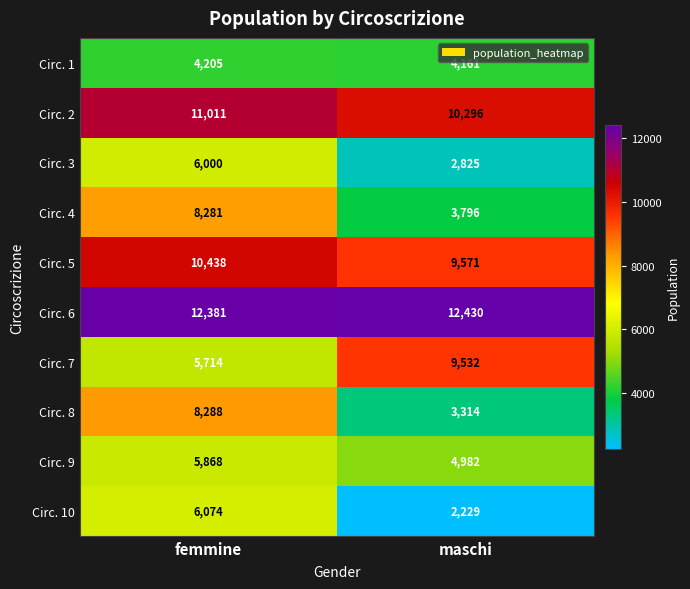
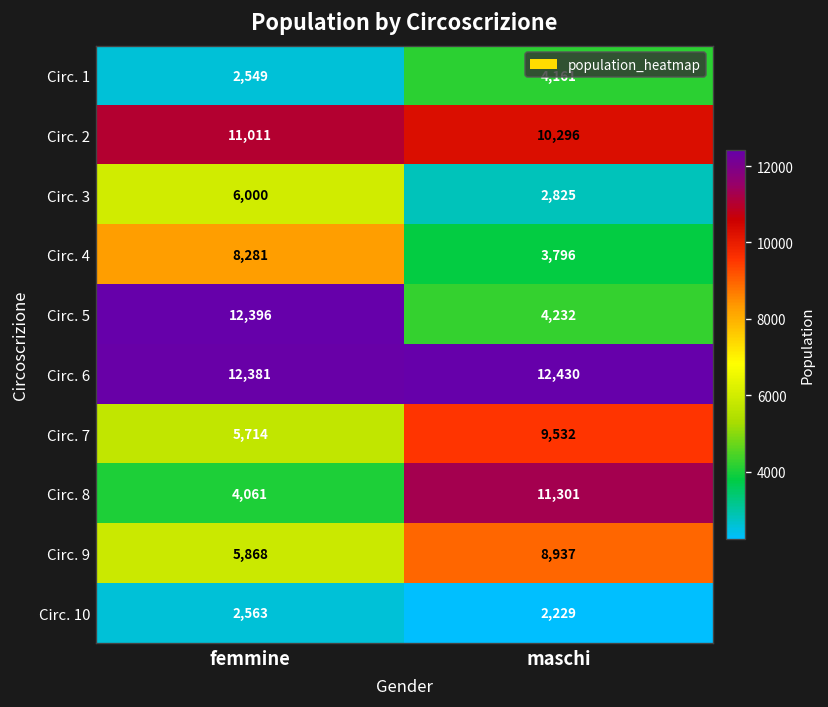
Circ. 1, femmine: 4,205 -> 2,549
Circ. 5, femmine: 10,438 -> 12,396
Circ. 5, maschi: 9,571 -> 4,232
Circ. 8, femmine: 8,288 -> 4,061
Circ. 8, maschi: 3,314 -> 11,301
Circ. 9, maschi: 4,982 -> 8,937
Circ. 10, femmine: 6,074 -> 2,563
